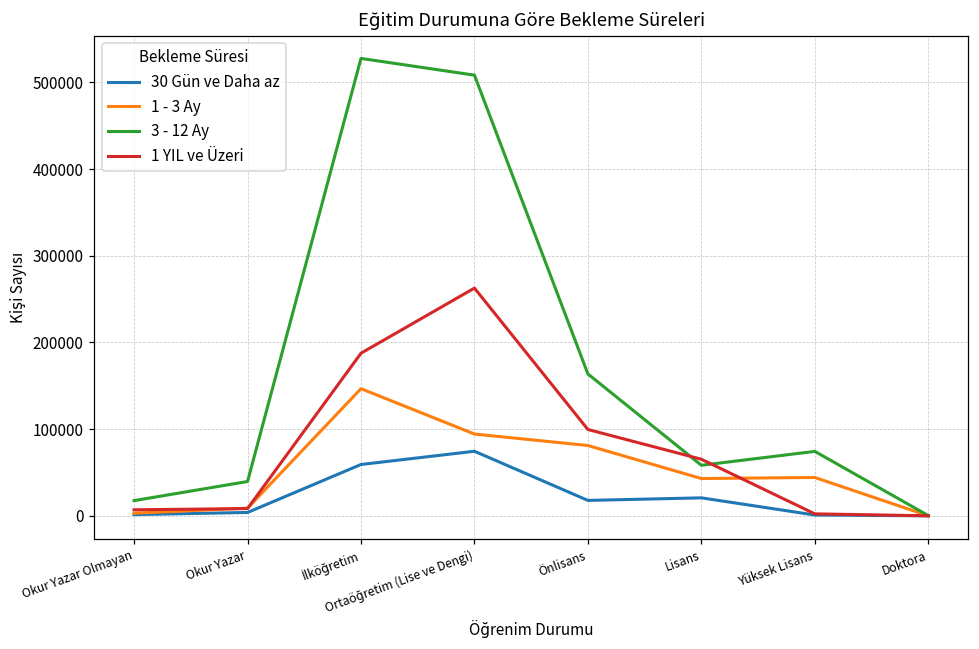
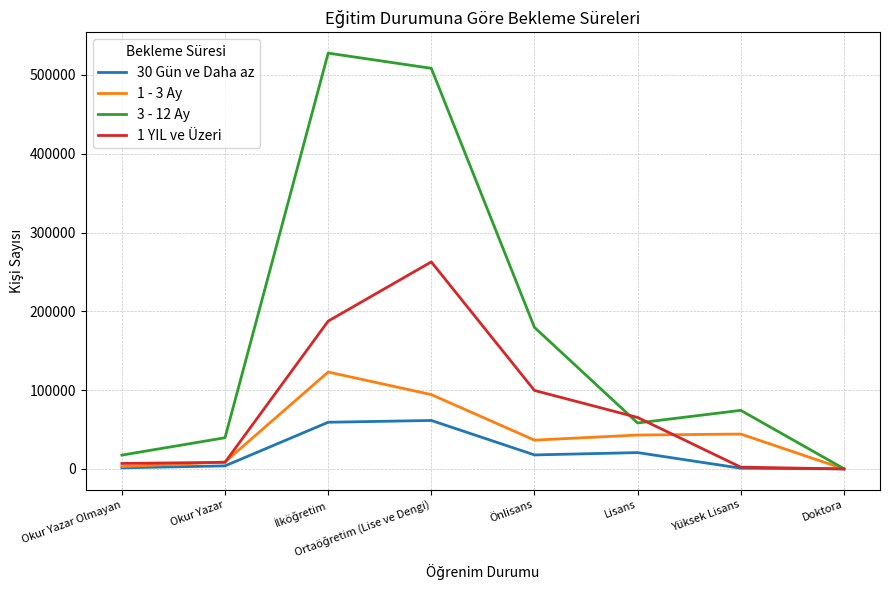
1 - 3 Ay, İlköğretim: 150000 -> 120000
30 Gün ve Daha az, Ortaöğretim (Lise ve Dengi): 70000 -> 60000
1 - 3 Ay, Önlisans: 80000 -> 40000
3 - 12 Ay, Önlisans: 160000 -> 180000
